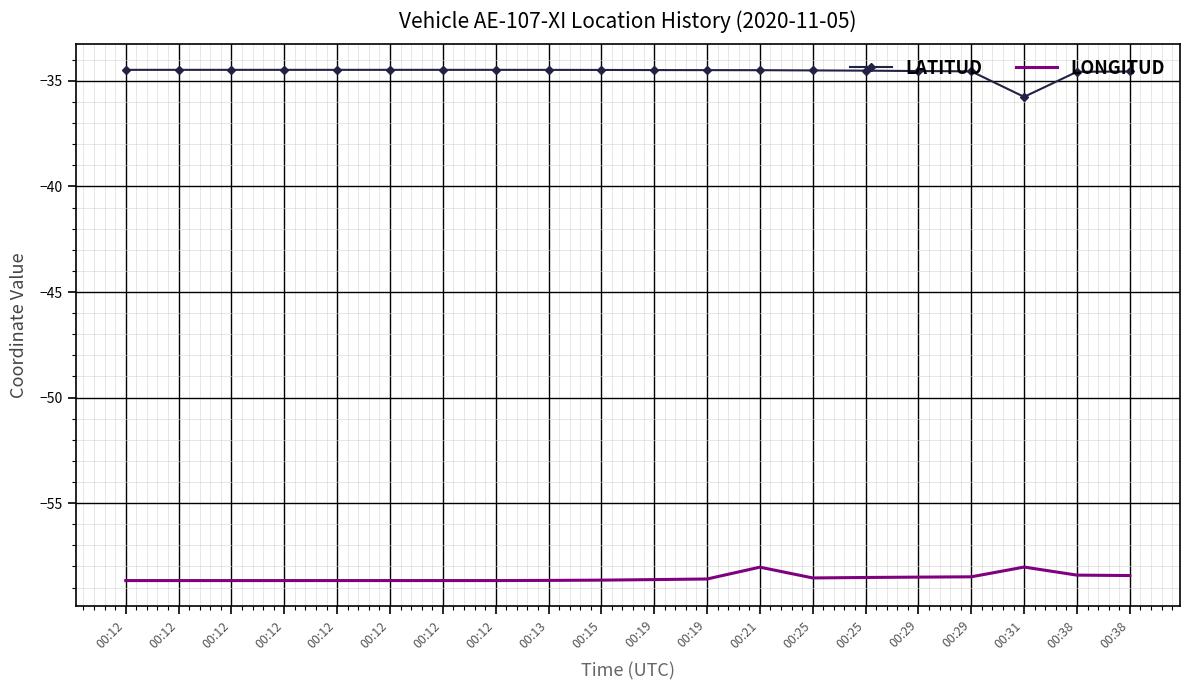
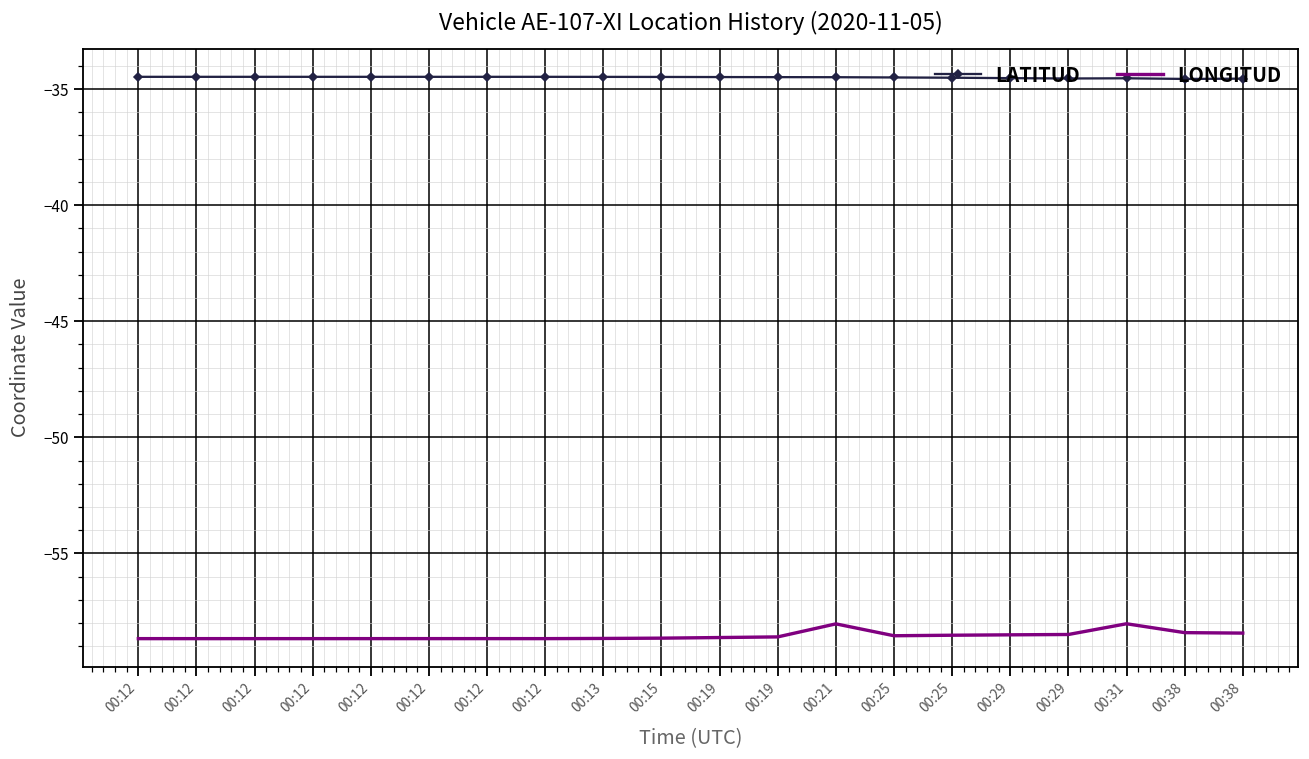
LATITUD, 00:31: -35.8 -> -34.5
